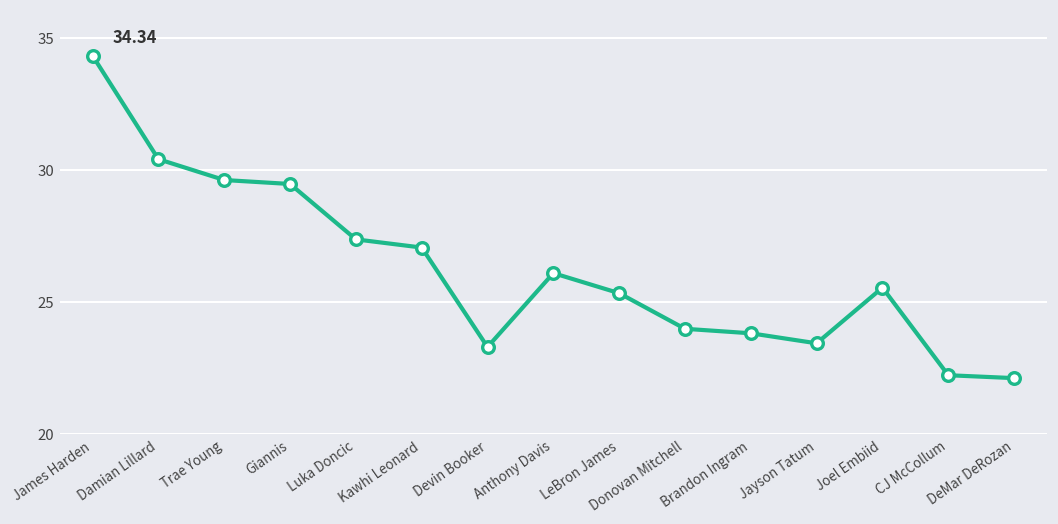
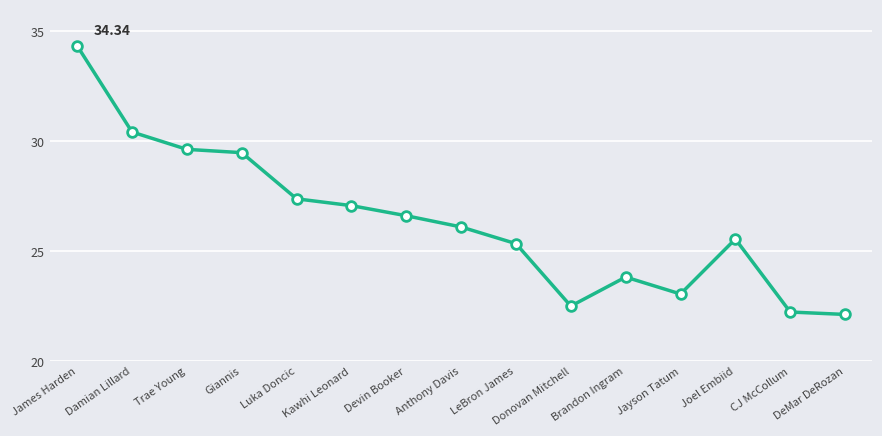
Devin Booker: 23.3 -> 26.6
Donovan Mitchell: 24.0 -> 22.5
Jayson Tatum: 23.4 -> 23.1
